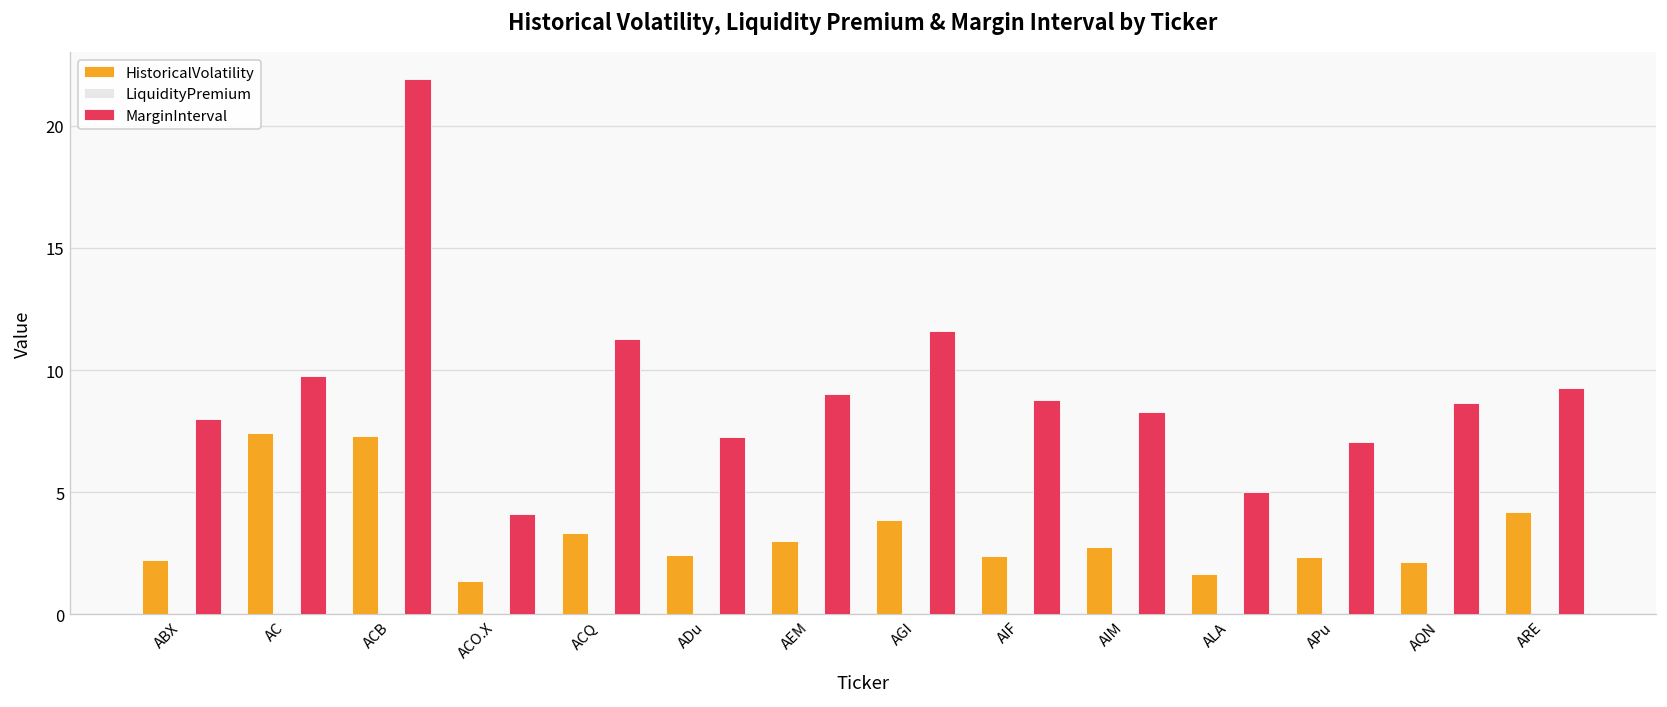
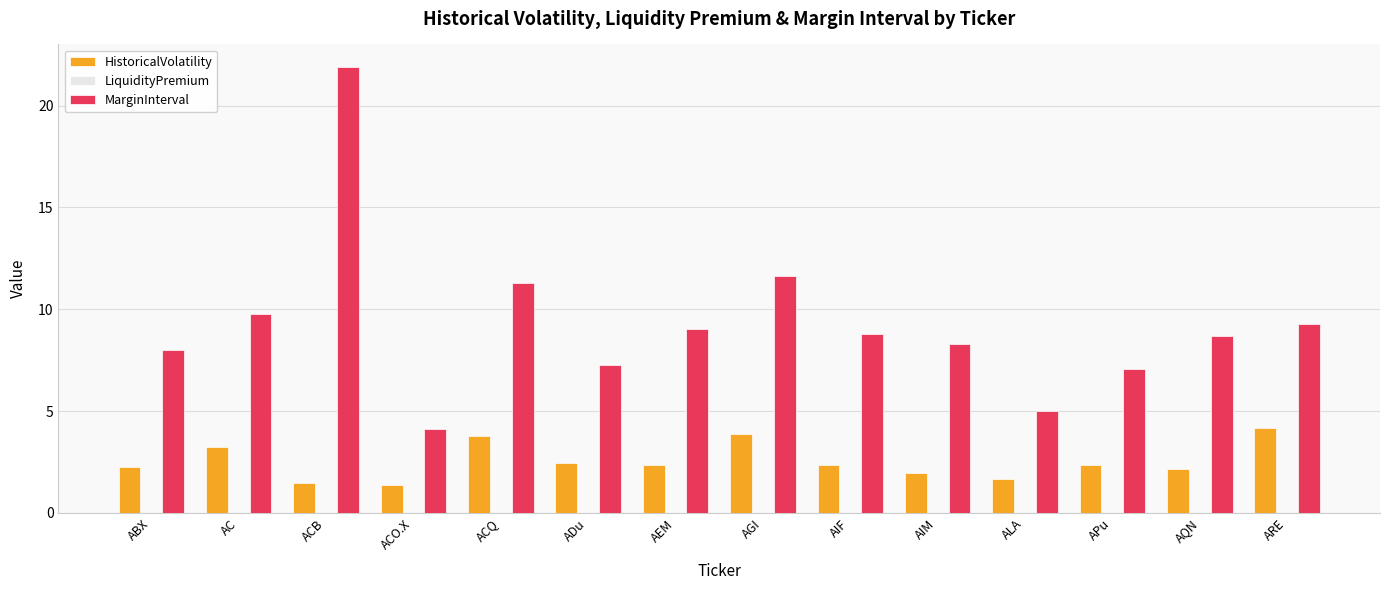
HistoricalVolatility, AC: 7.4 -> 3.2
HistoricalVolatility, ACB: 7.3 -> 1.4
HistoricalVolatility, ACQ: 3.3 -> 3.8
HistoricalVolatility, AEM: 3.0 -> 2.4
HistoricalVolatility, AIM: 2.8 -> 2.0
